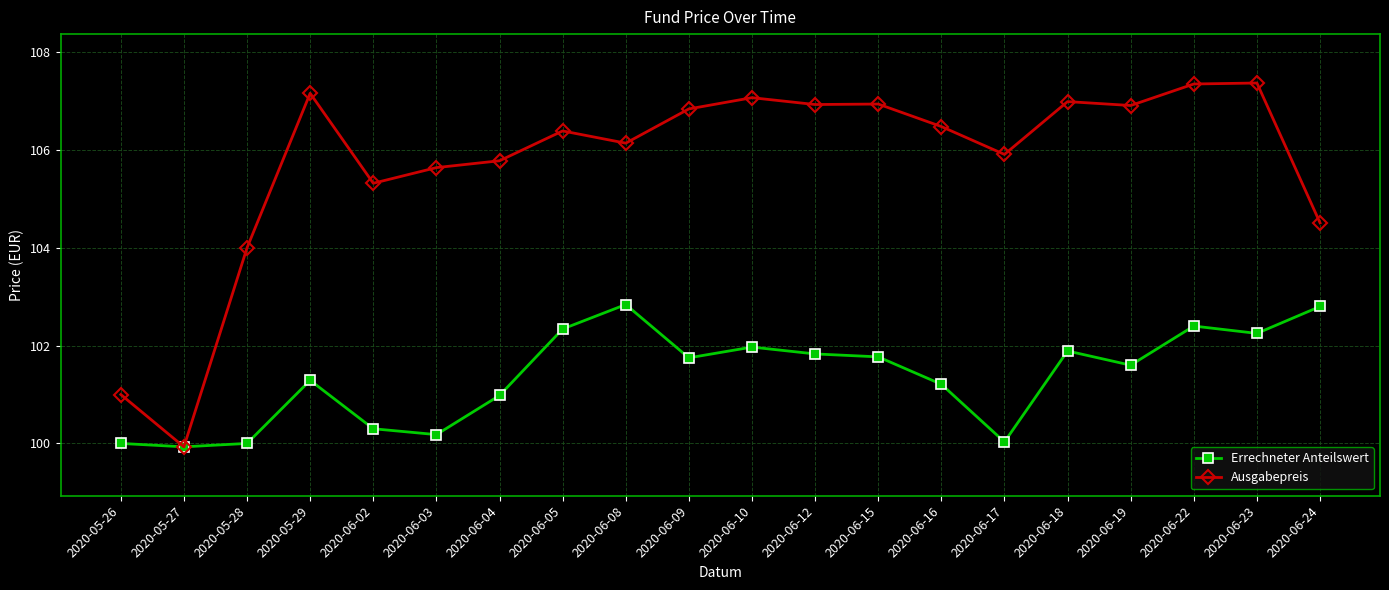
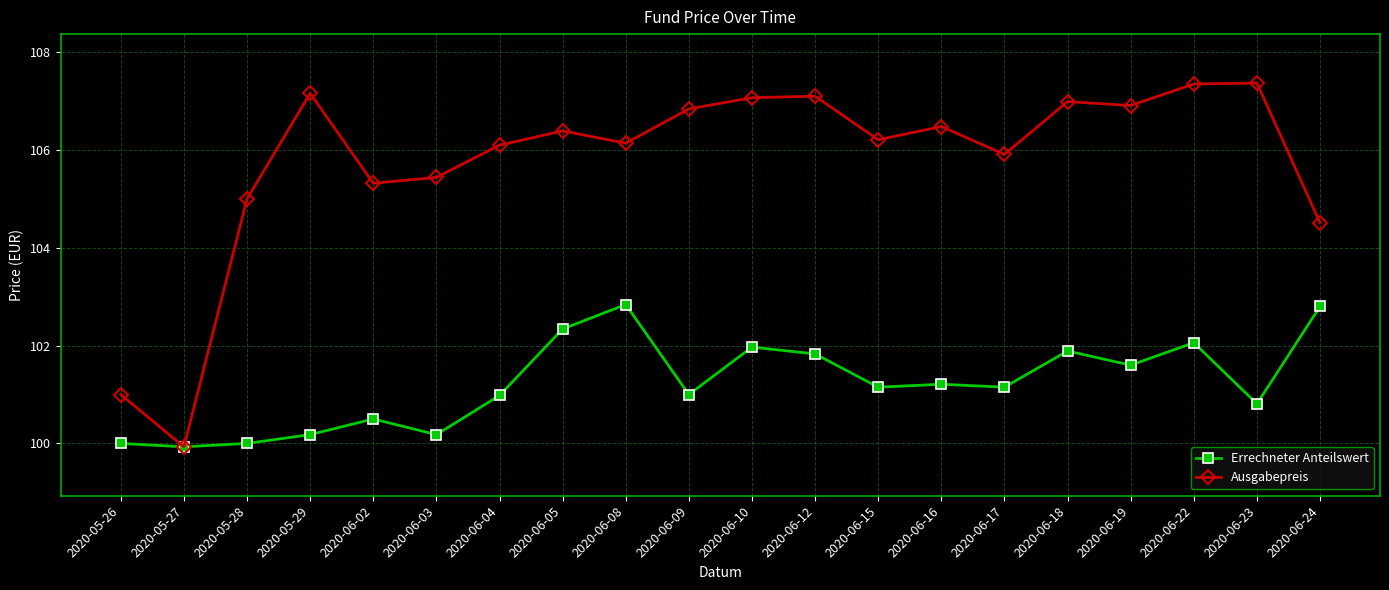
Ausgabepreis, 2020-05-28: 104 -> 105
Errechneter Anteilswert, 2020-05-29: 101.3 -> 100.2
Errechneter Anteilswert, 2020-06-02: 100.3 -> 100.5
Ausgabepreis, 2020-06-03: 105.6 -> 105.4
Ausgabepreis, 2020-06-04: 105.8 -> 106.1
Errechneter Anteilswert, 2020-06-09: 101.8 -> 101.0
Ausgabepreis, 2020-06-12: 106.9 -> 107.1
Errechneter Anteilswert, 2020-06-15: 101.8 -> 101.2
Ausgabepreis, 2020-06-15: 106.9 -> 106.2
Errechneter Anteilswert, 2020-06-17: 100.0 -> 101.2
Errechneter Anteilswert, 2020-06-22: 102.4 -> 102.1
Errechneter Anteilswert, 2020-06-23: 102.3 -> 100.8
